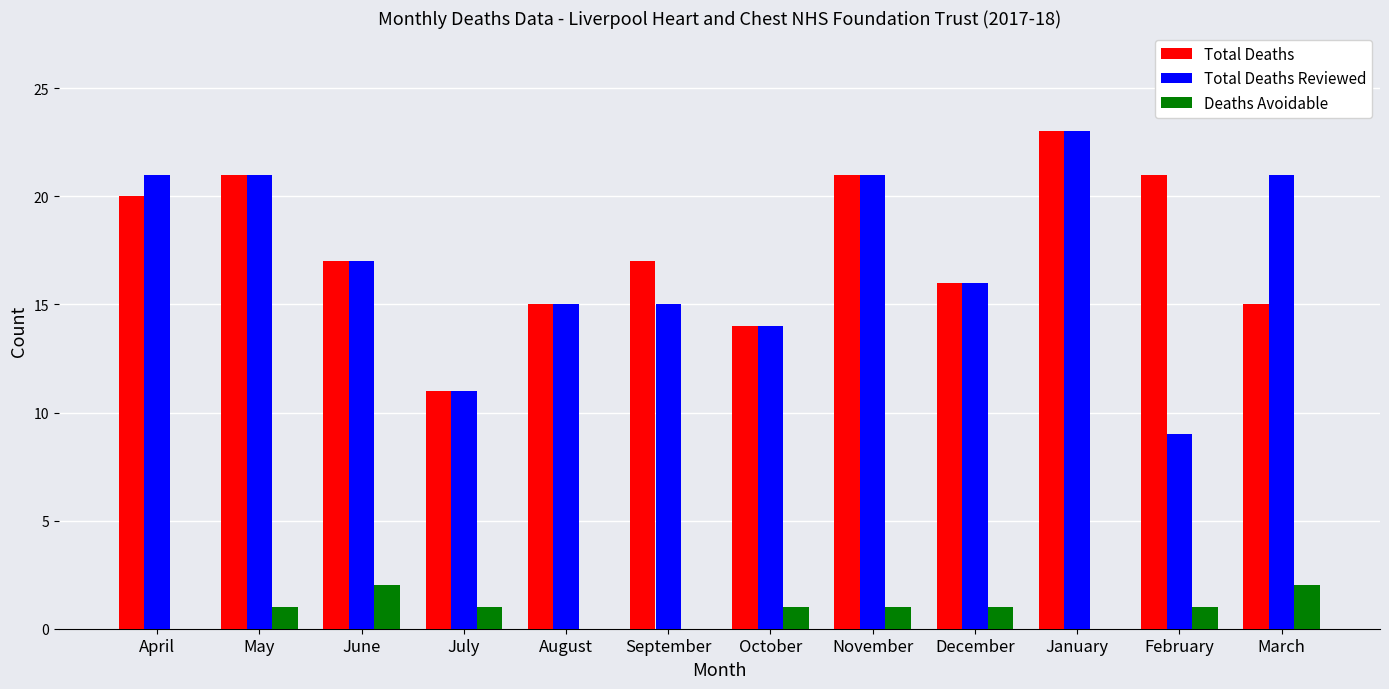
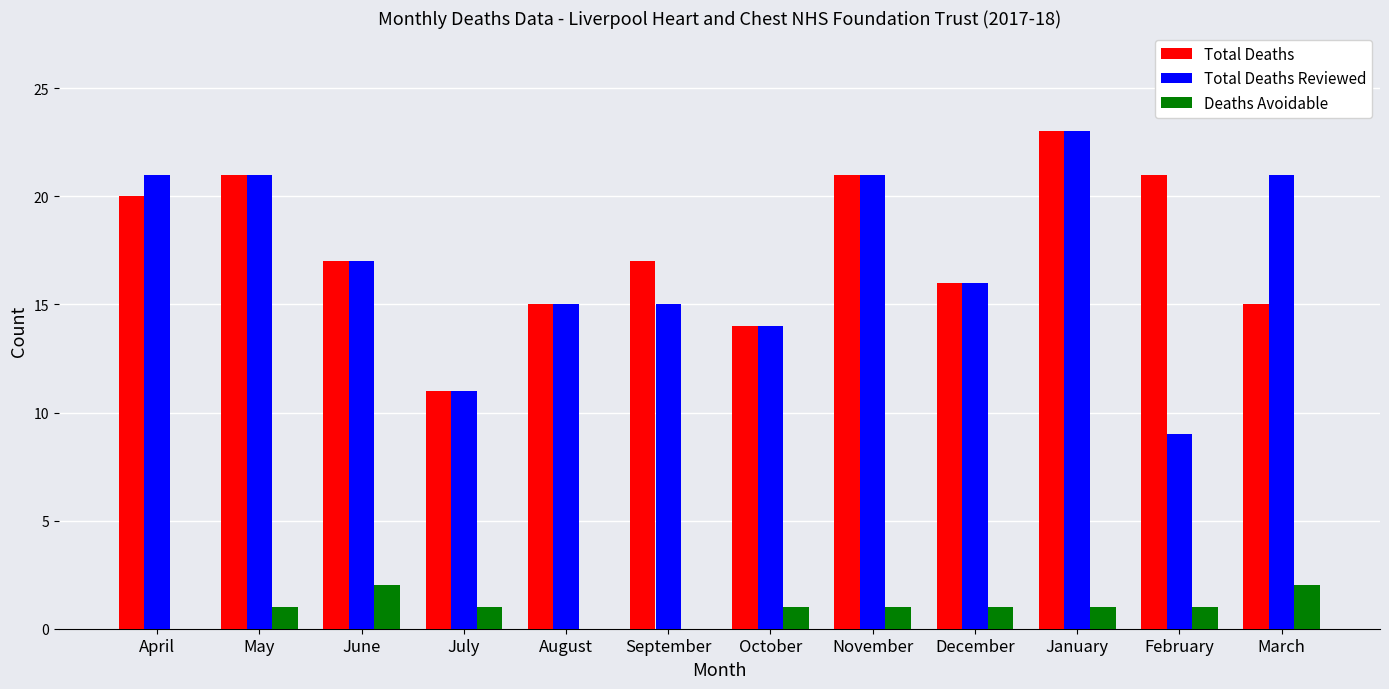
Deaths Avoidable, January: 0 -> 1
